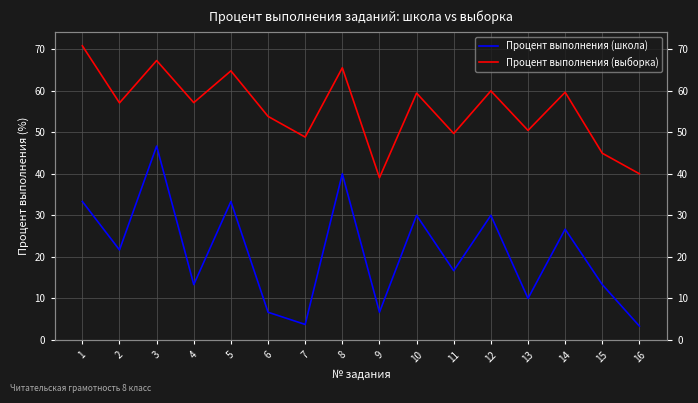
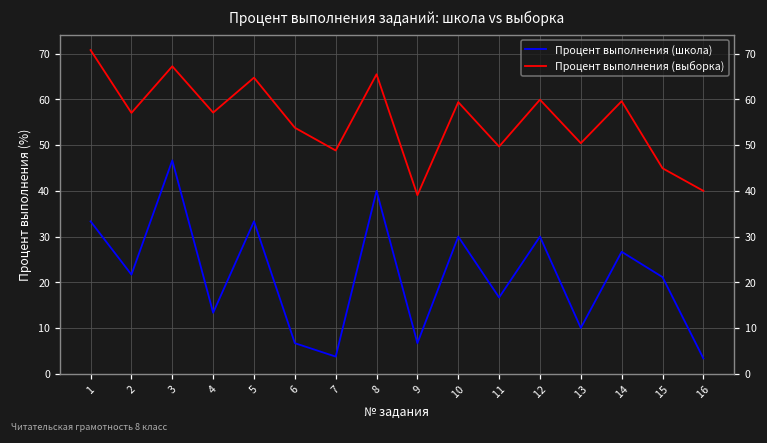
Процент выполнения (школа), 15: 13 -> 21
